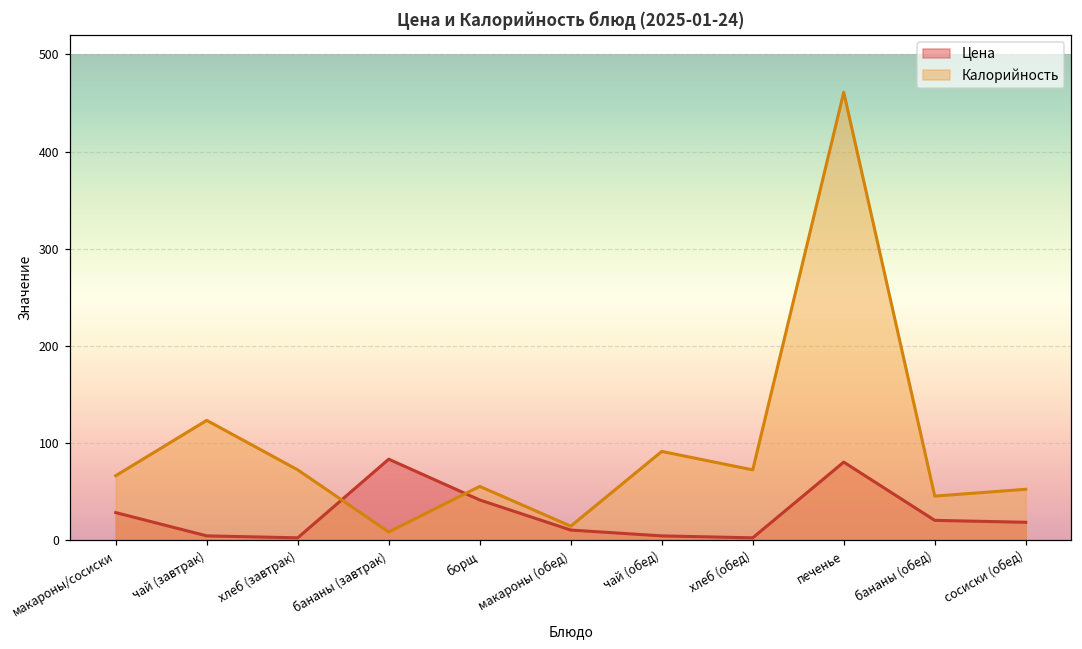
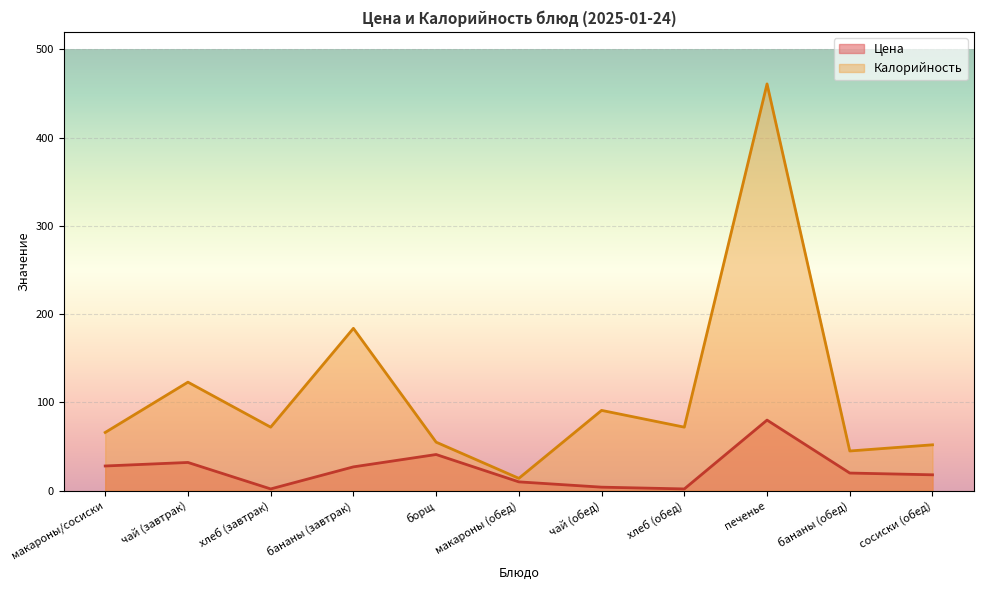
Цена, чай (завтрак): 0 -> 30
Цена, бананы (завтрак): 80 -> 30
Калорийность, бананы (завтрак): 10 -> 180
